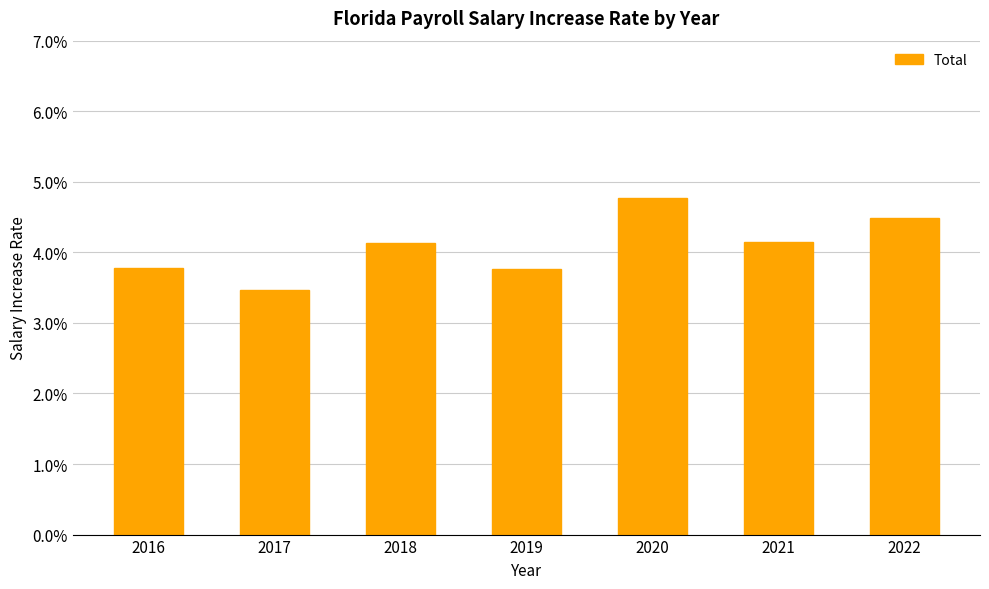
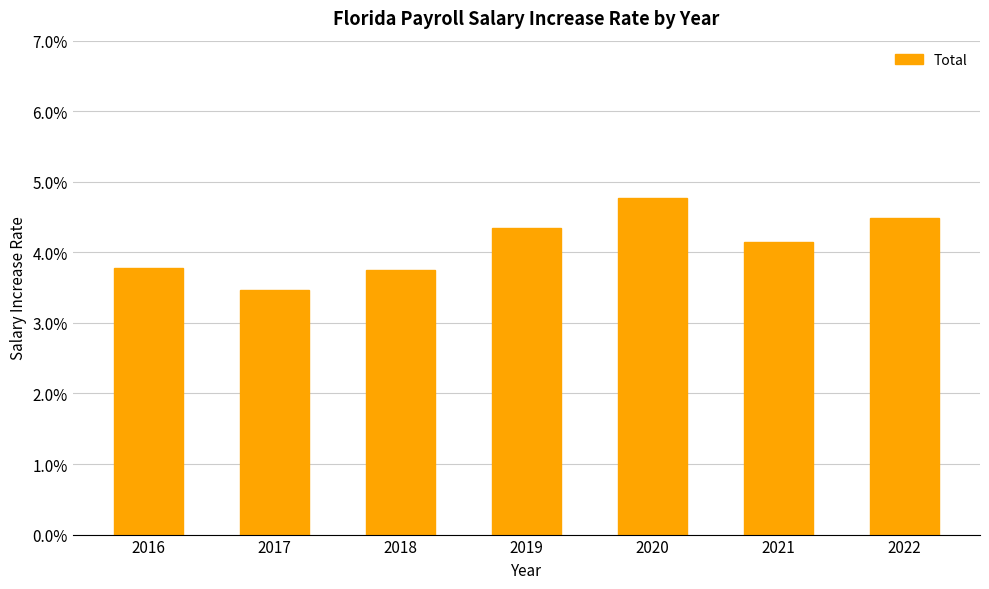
2018: 4.1% -> 3.8%
2019: 3.8% -> 4.4%
